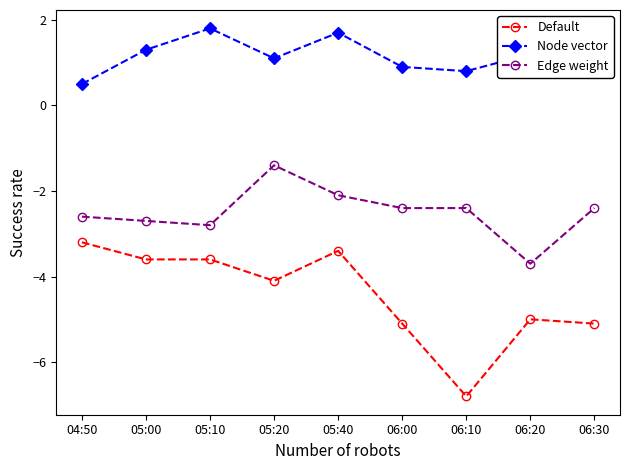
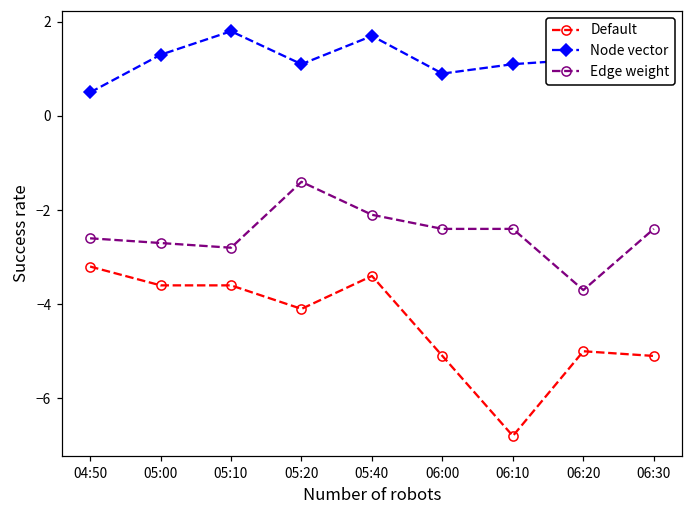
Node vector, 06:10: 0.8 -> 1.1
